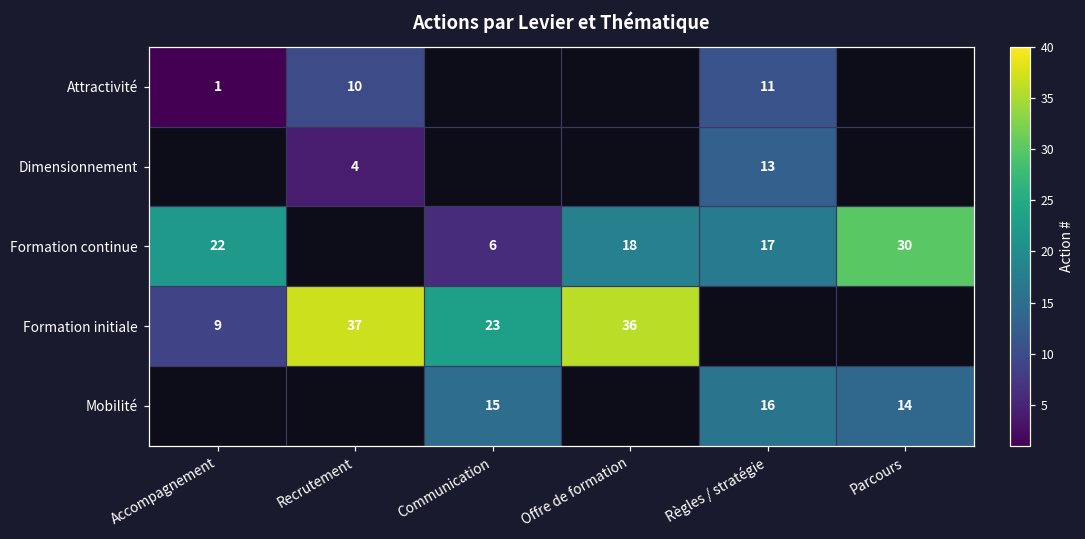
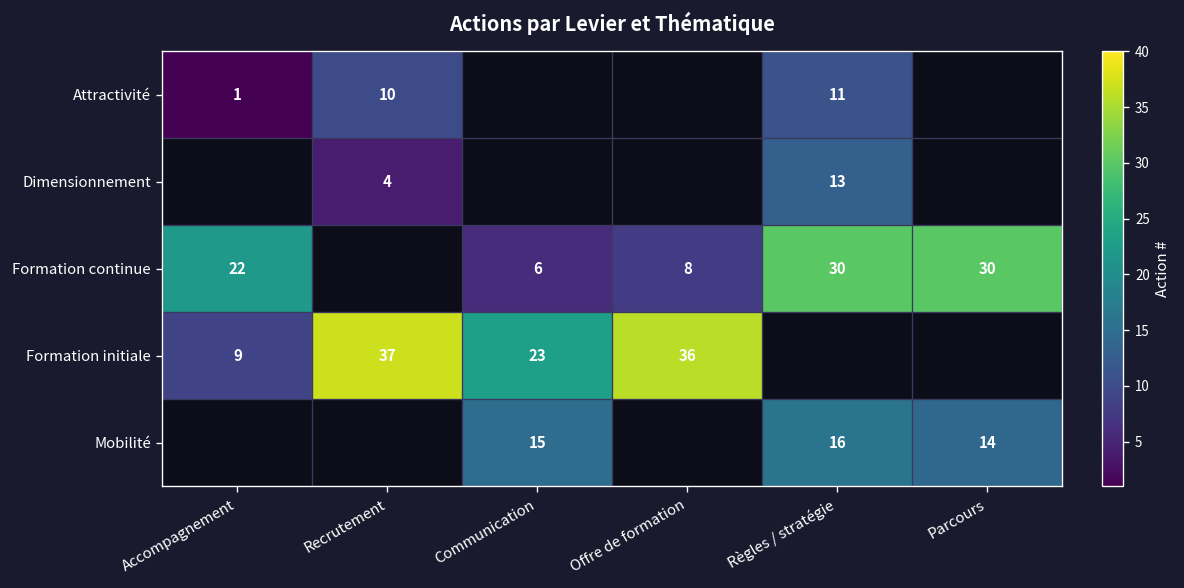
Formation continue, Offre de formation: 18 -> 8
Formation continue, Règles / stratégie: 17 -> 30
